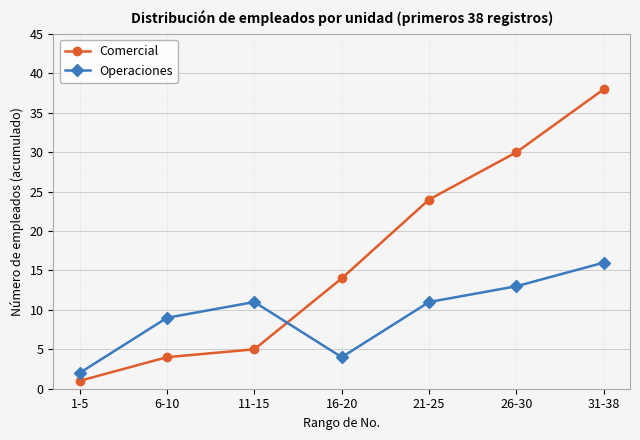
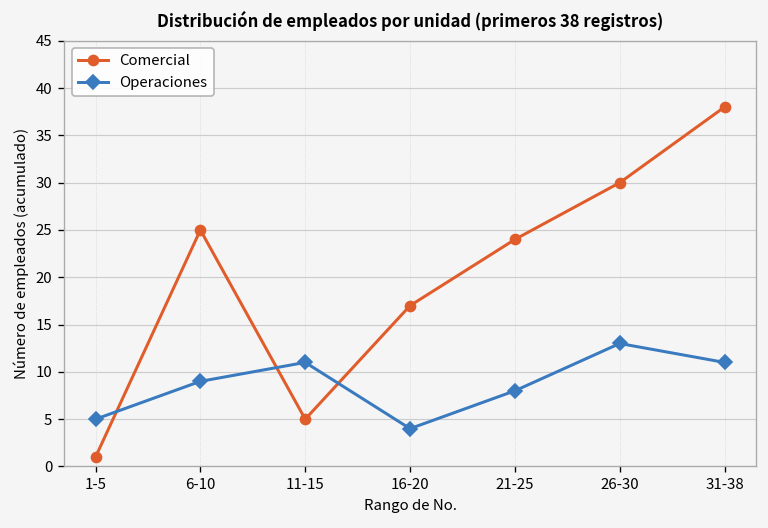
Operaciones, 1-5: 2 -> 5
Comercial, 6-10: 4 -> 25
Comercial, 16-20: 14 -> 17
Operaciones, 21-25: 11 -> 8
Operaciones, 31-38: 16 -> 11
